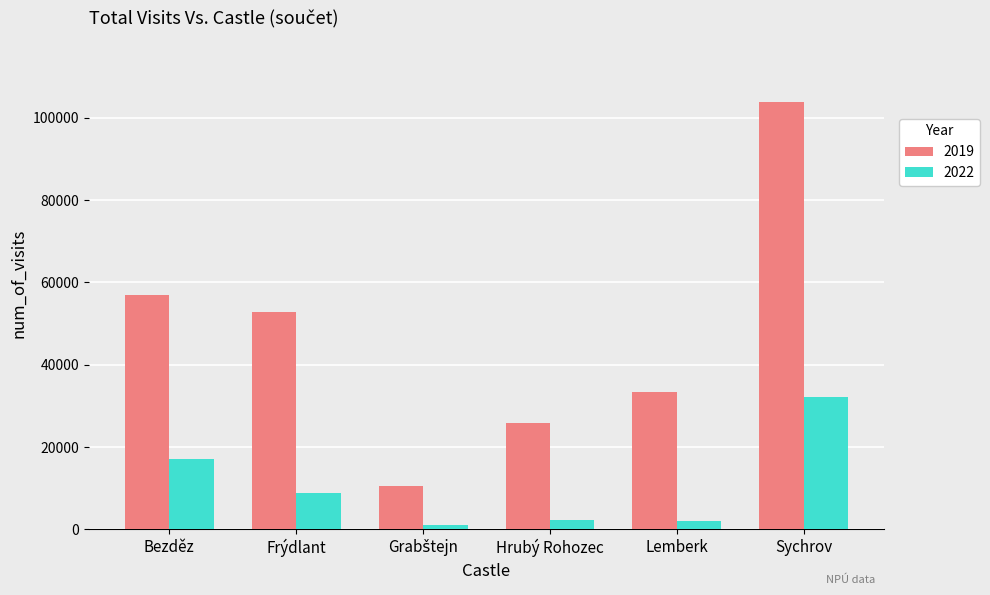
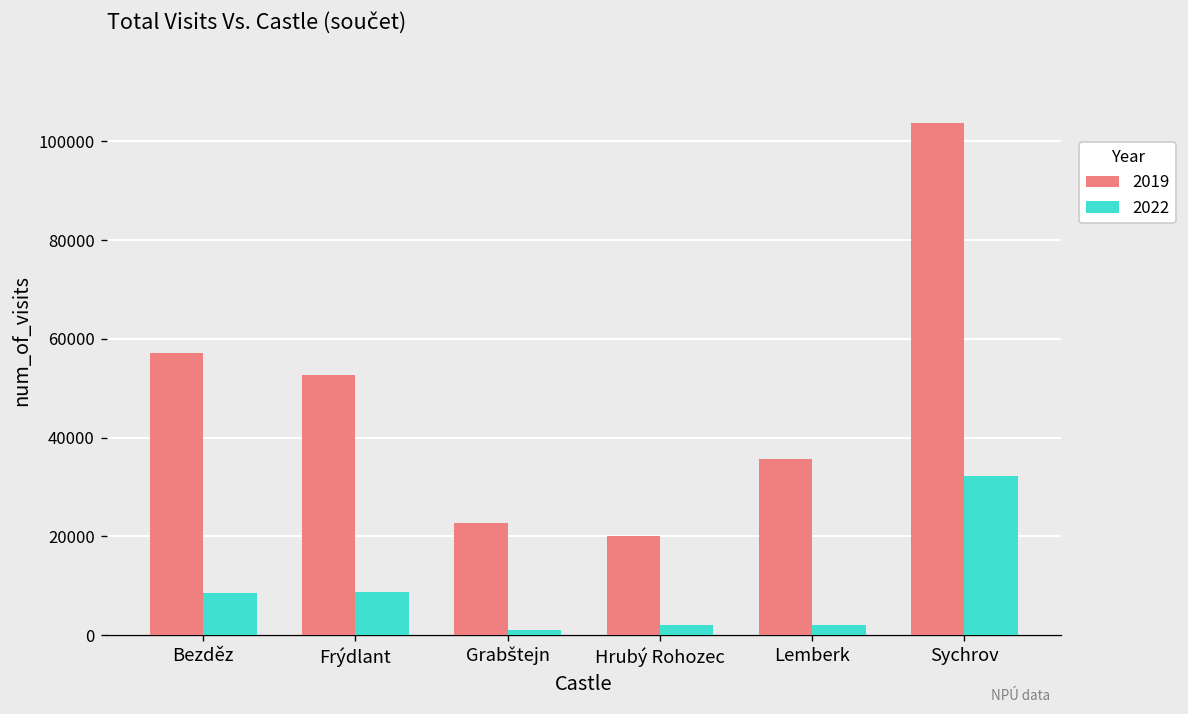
2022, Bezděz: 17000 -> 9000
2019, Grabštejn: 11000 -> 23000
2019, Hrubý Rohozec: 26000 -> 20000
2019, Lemberk: 33000 -> 36000
